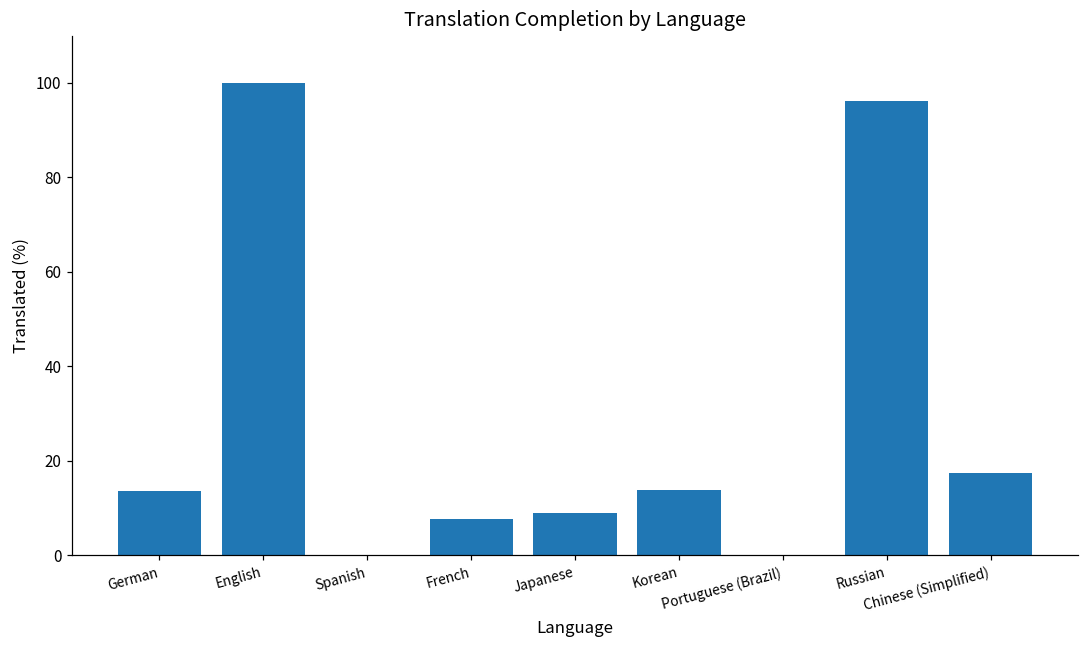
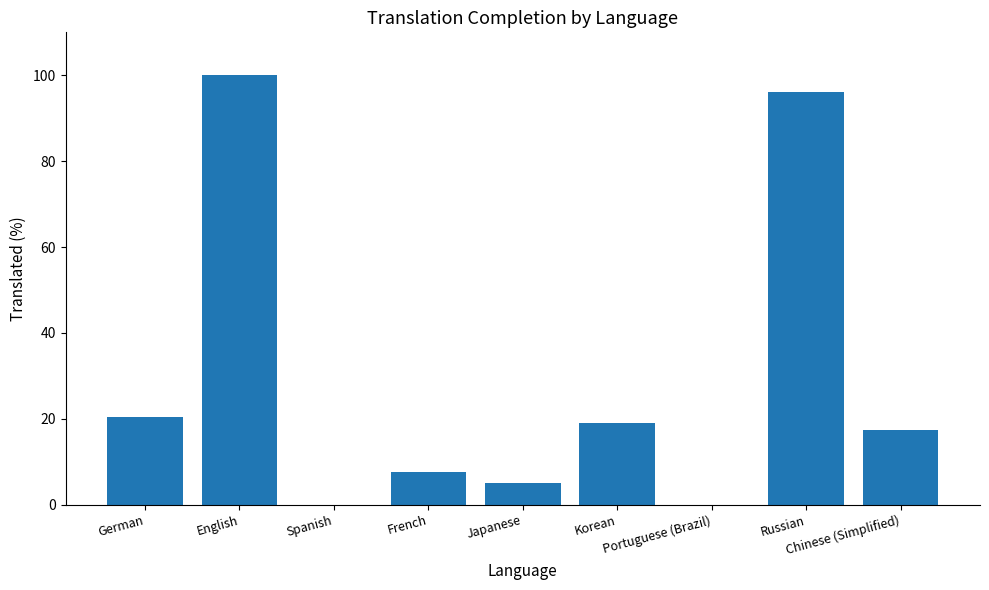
German: 14 -> 21
Japanese: 9 -> 5
Korean: 14 -> 19
